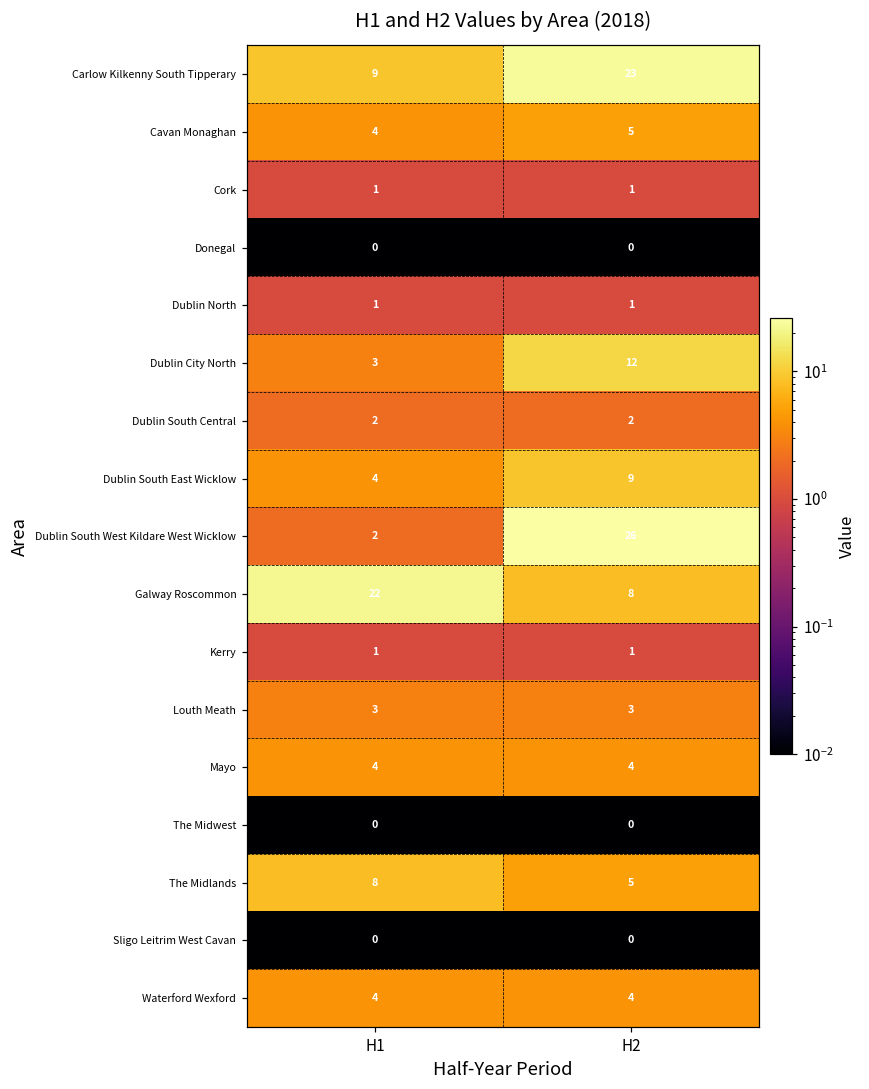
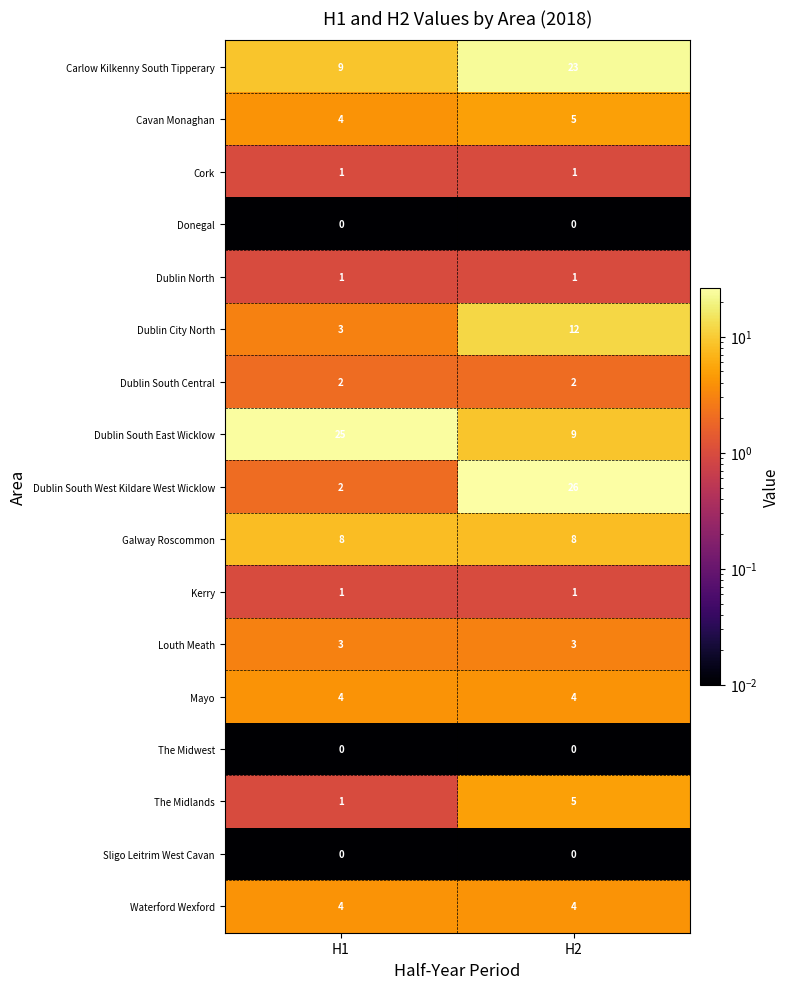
Dublin South East Wicklow, H1: 4 -> 25
Galway Roscommon, H1: 22 -> 8
The Midlands, H1: 8 -> 1
